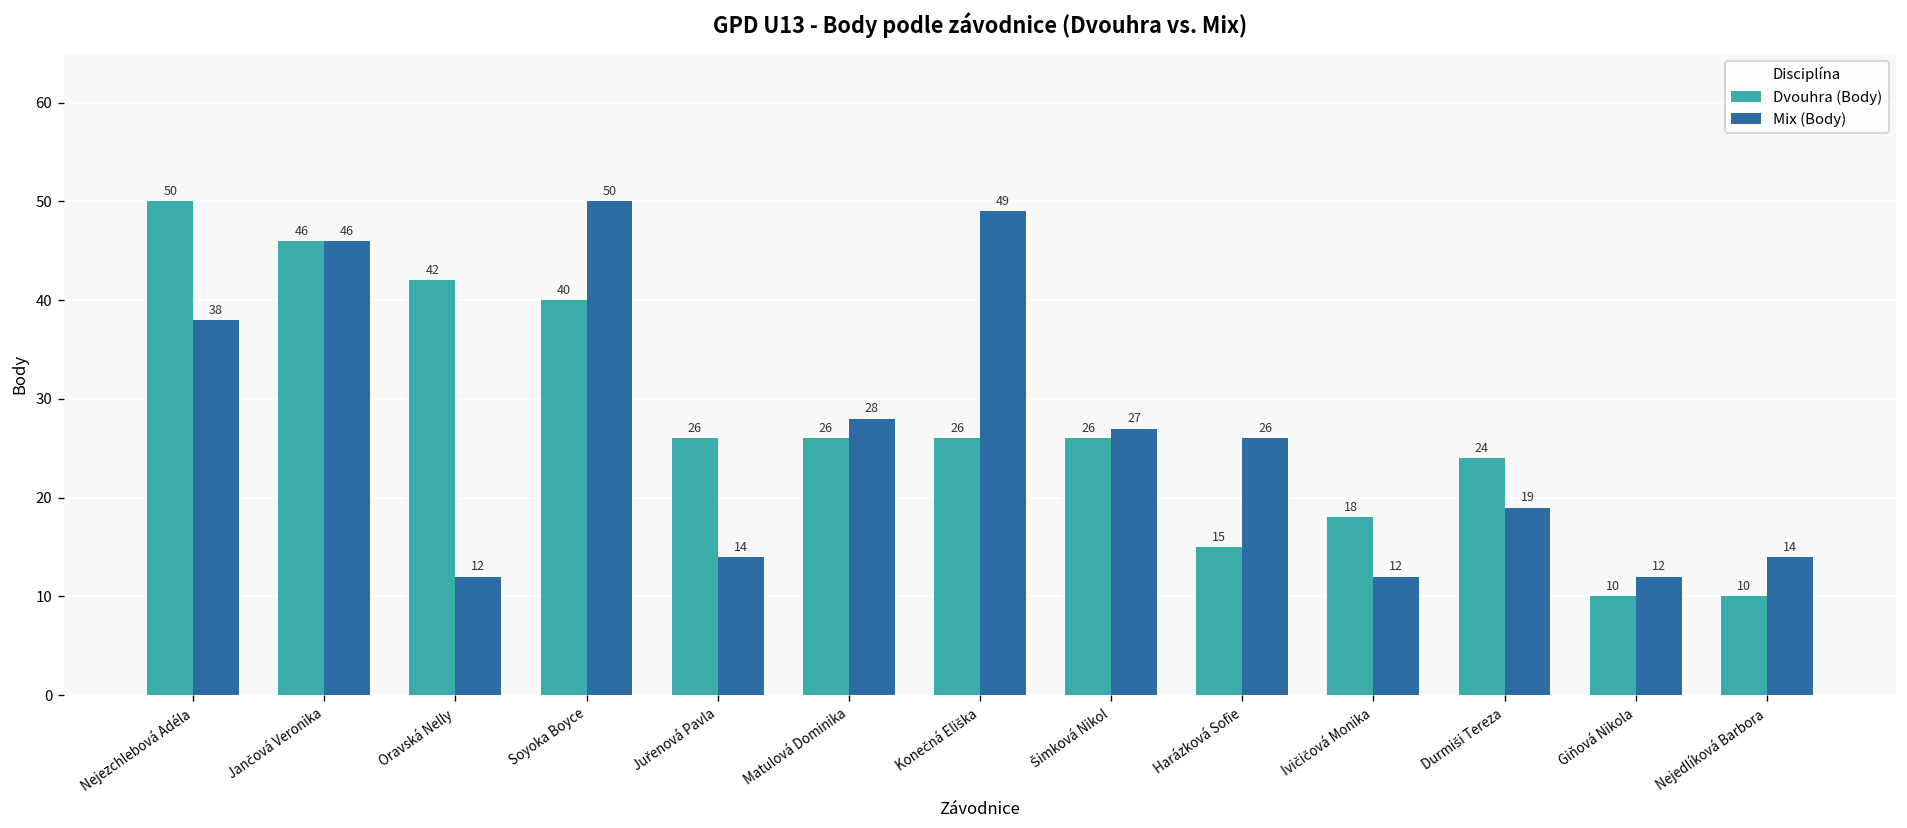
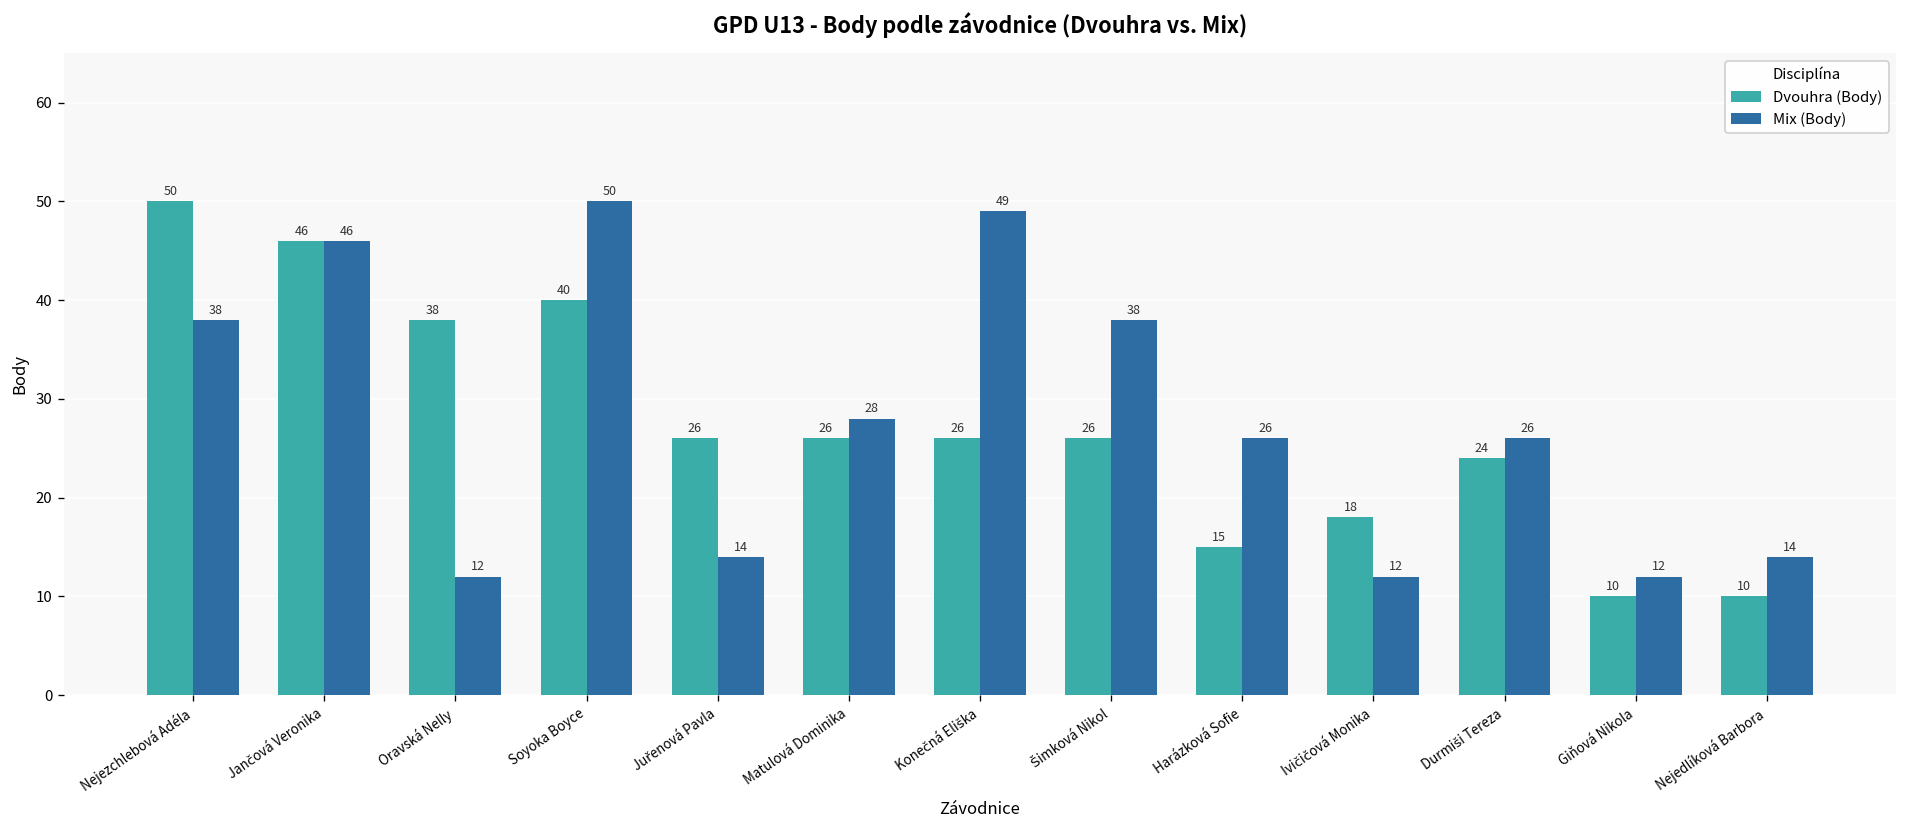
Dvouhra (Body), Oravská Nelly: 42 -> 38
Mix (Body), Šimková Nikol: 27 -> 38
Mix (Body), Durmiši Tereza: 19 -> 26
